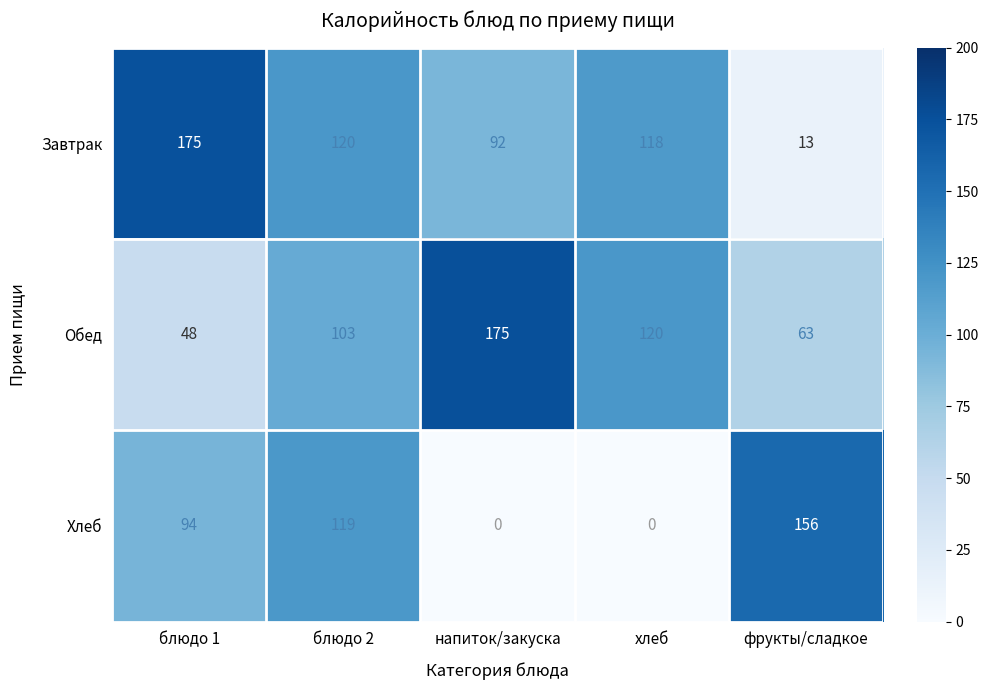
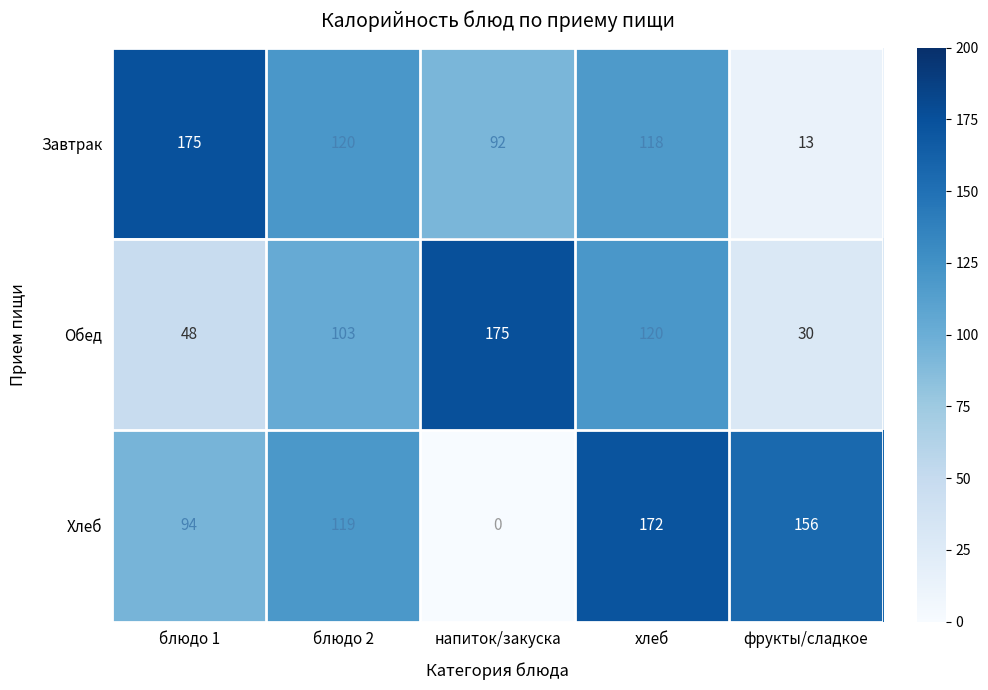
Обед, фрукты/сладкое: 63 -> 30
Хлеб, хлеб: 0 -> 172
